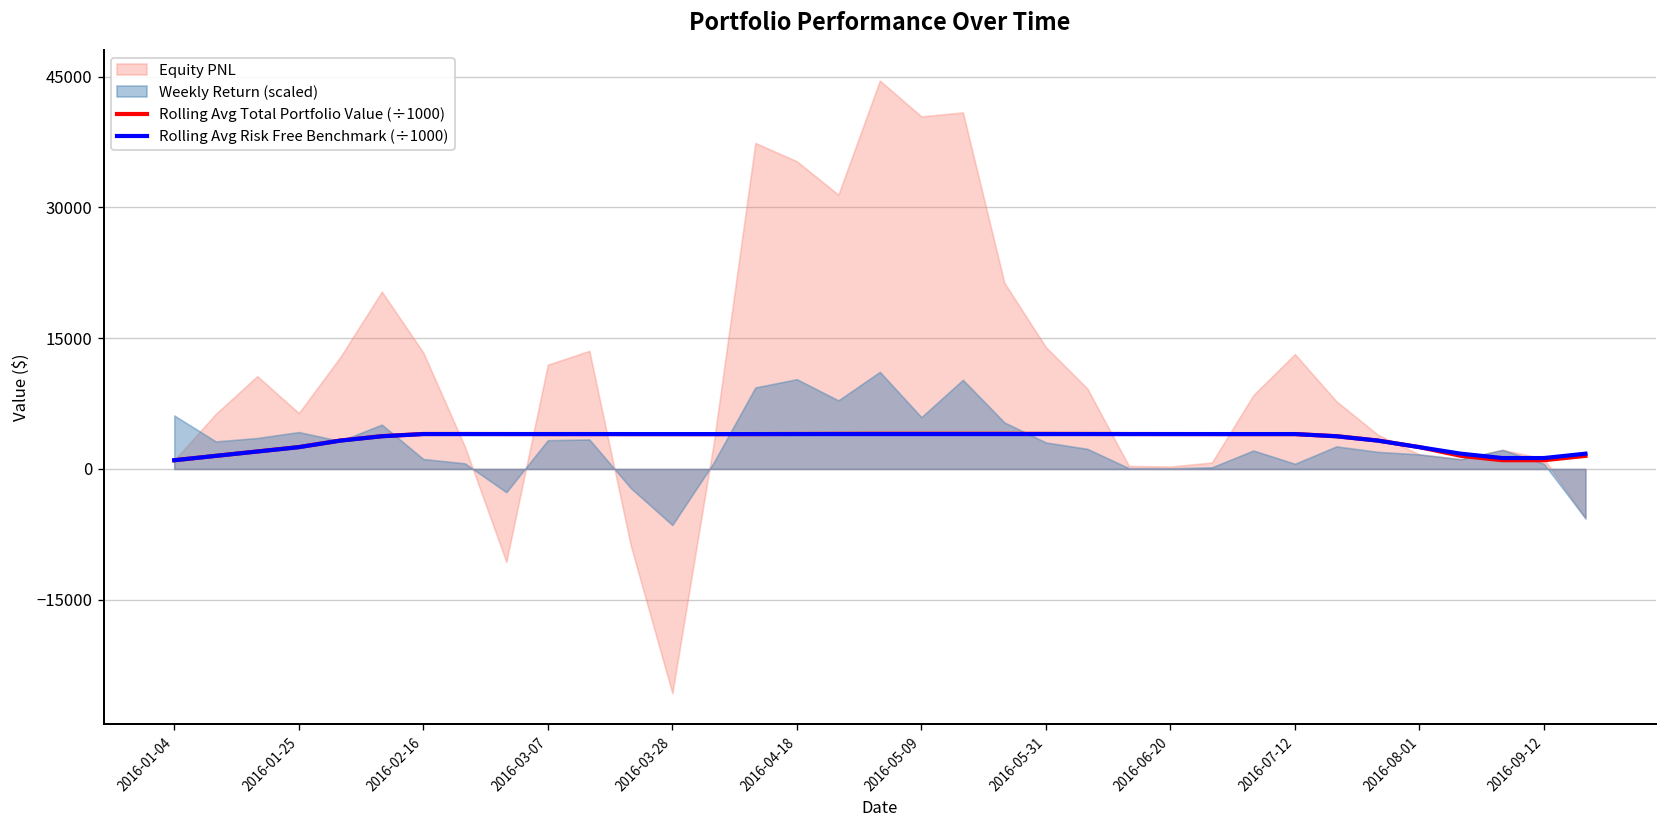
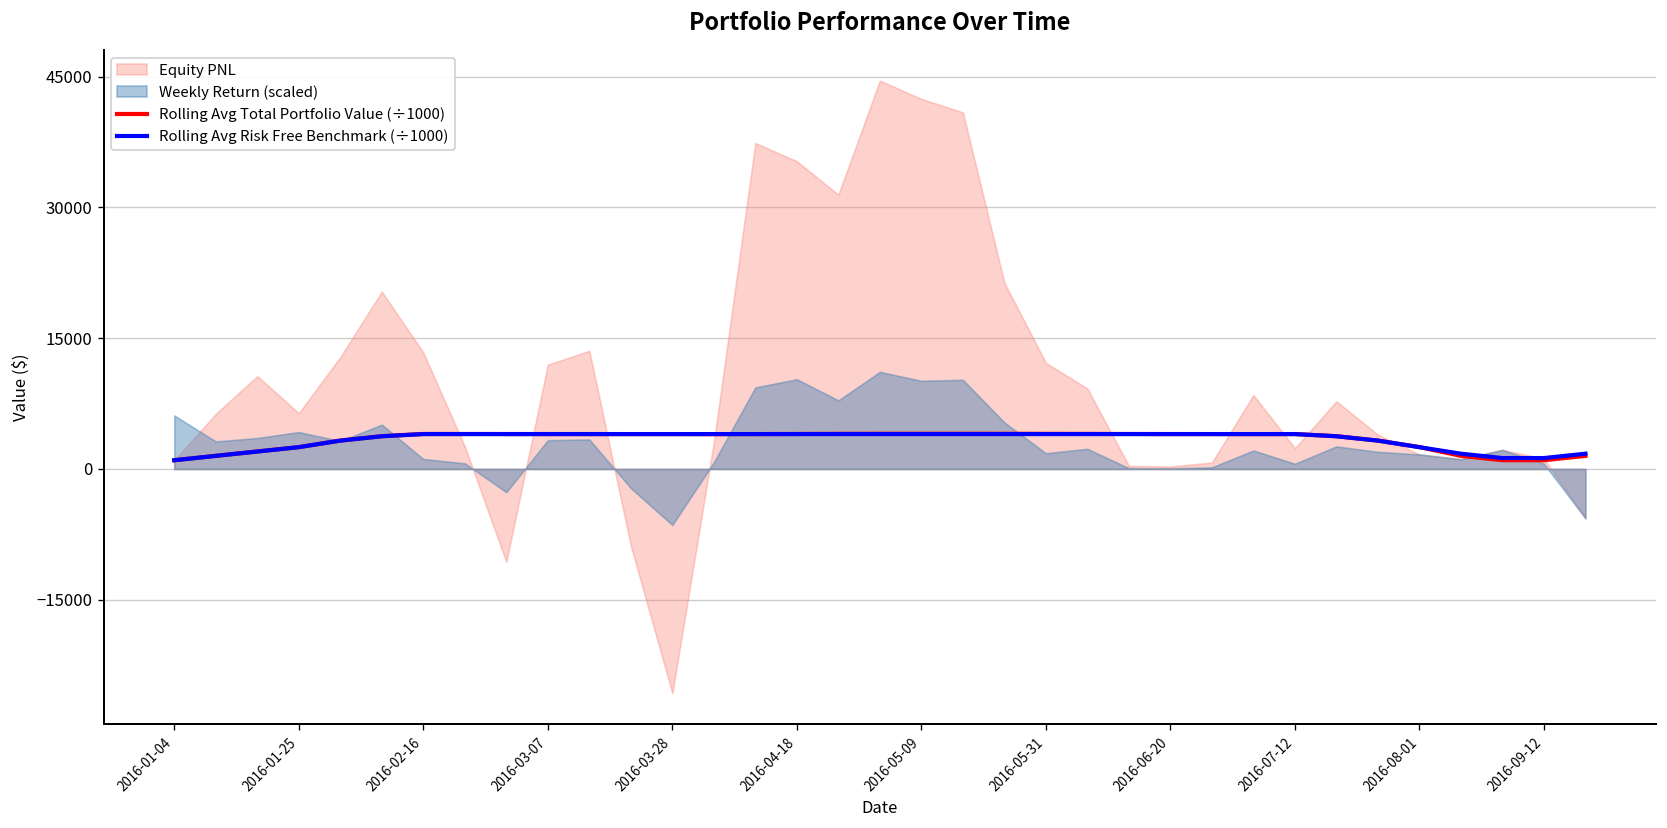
Equity PNL, 2016-05-09: 40000 -> 42000
Weekly Return (scaled), 2016-05-09: 6000 -> 10000
Equity PNL, 2016-05-31: 14000 -> 12000
Weekly Return (scaled), 2016-05-31: 3000 -> 2000
Equity PNL, 2016-07-12: 13000 -> 2000
